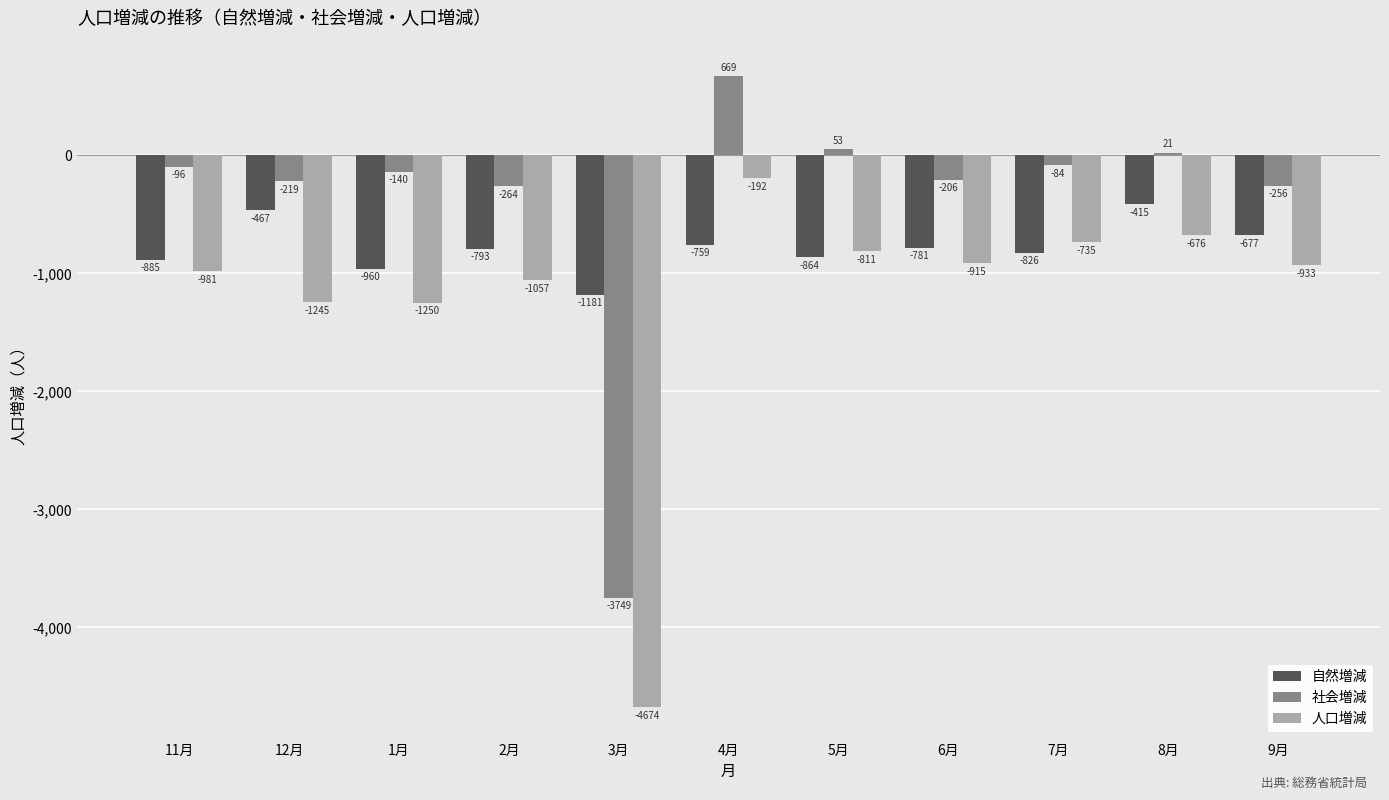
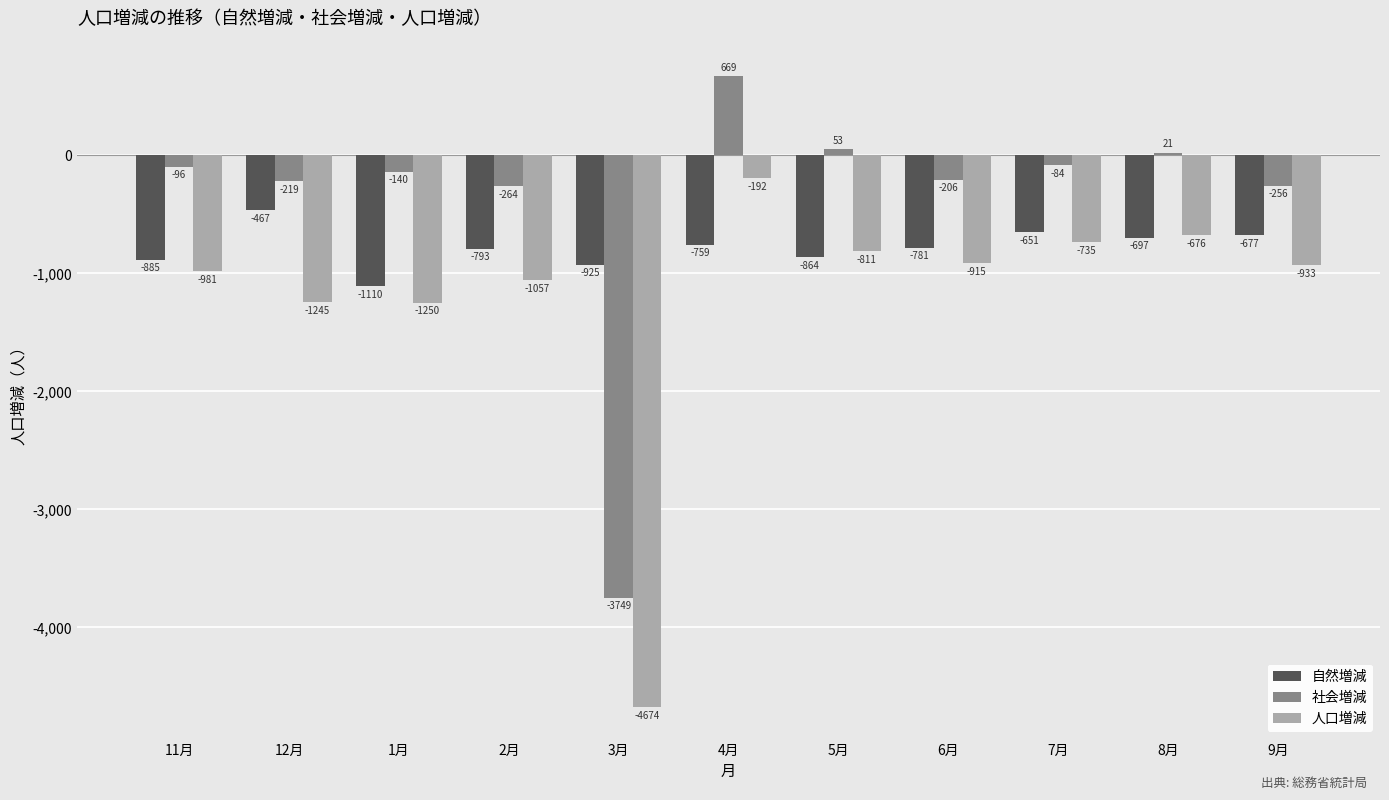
自然増減, 1月: -960 -> -1110
自然増減, 3月: -1181 -> -925
自然増減, 7月: -826 -> -651
自然増減, 8月: -415 -> -697
